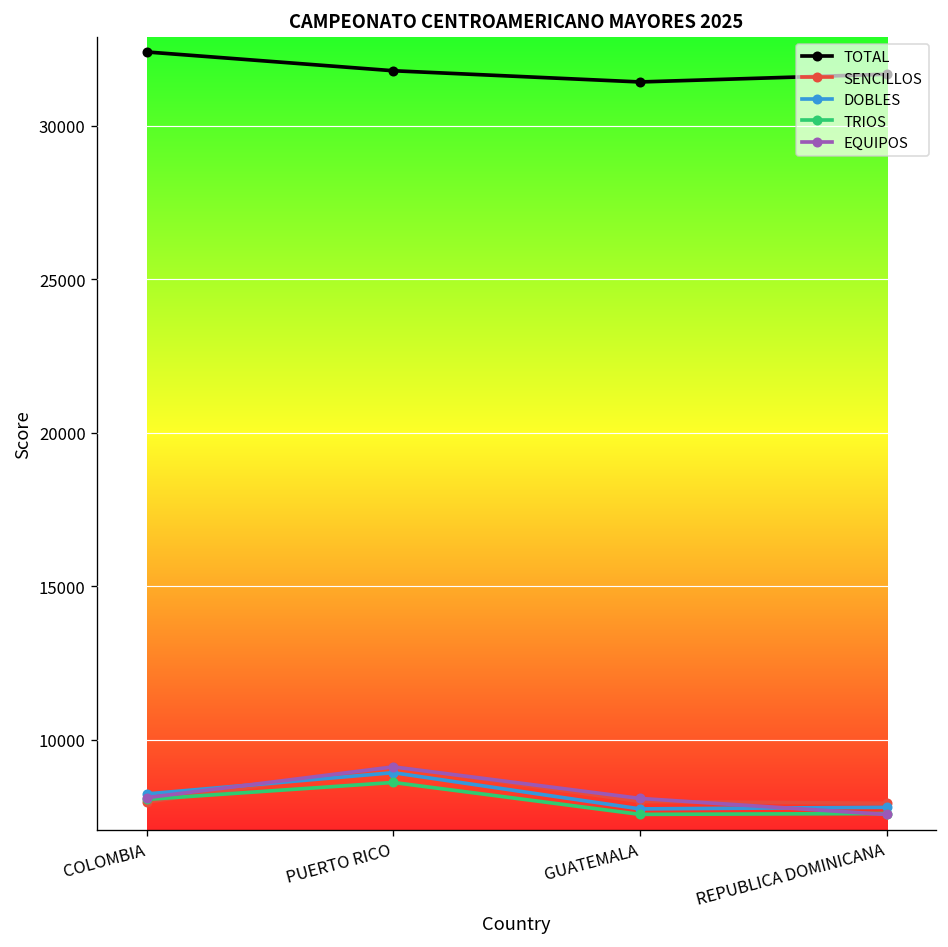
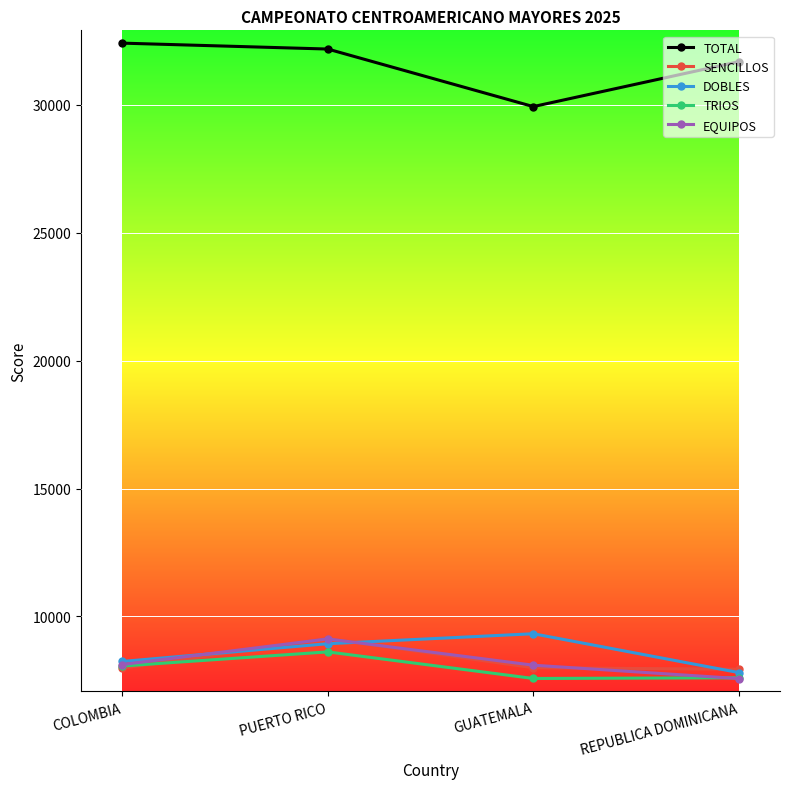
TOTAL, PUERTO RICO: 31800 -> 32200
TOTAL, GUATEMALA: 31400 -> 29900
DOBLES, GUATEMALA: 7800 -> 9300
